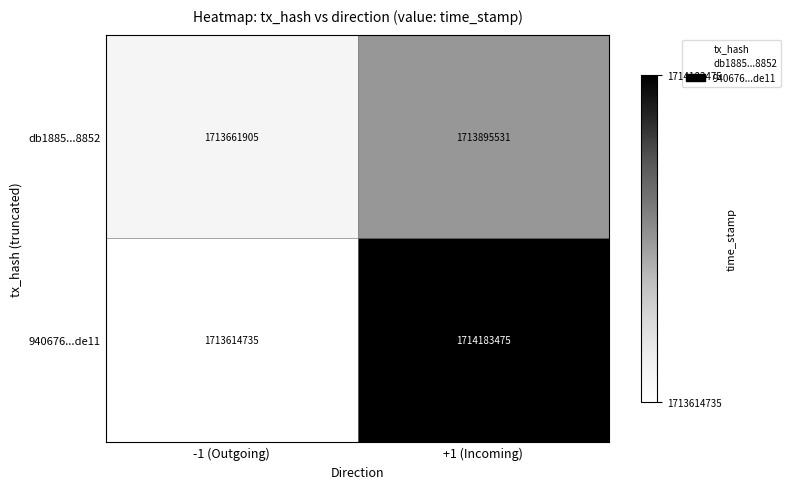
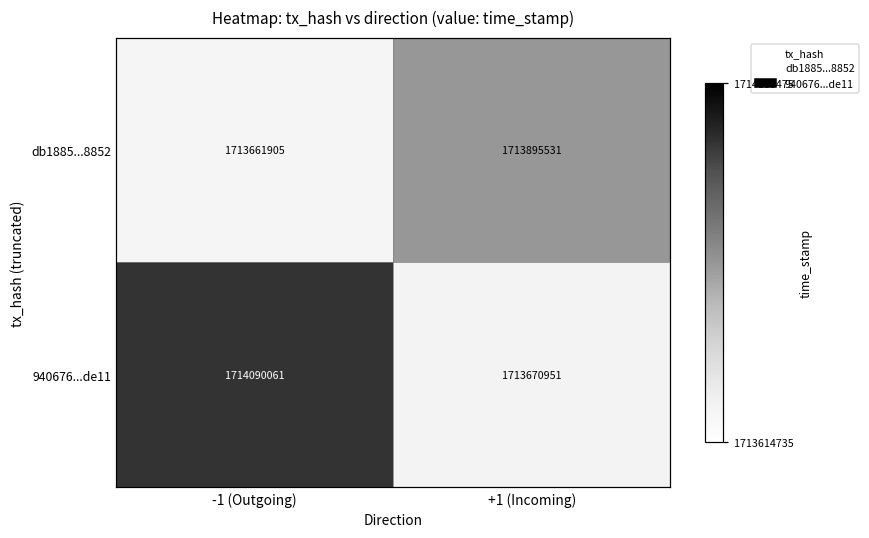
940676...de11, -1 (Outgoing): 1713614735 -> 1714090061
940676...de11, +1 (Incoming): 1714183475 -> 1713670951
